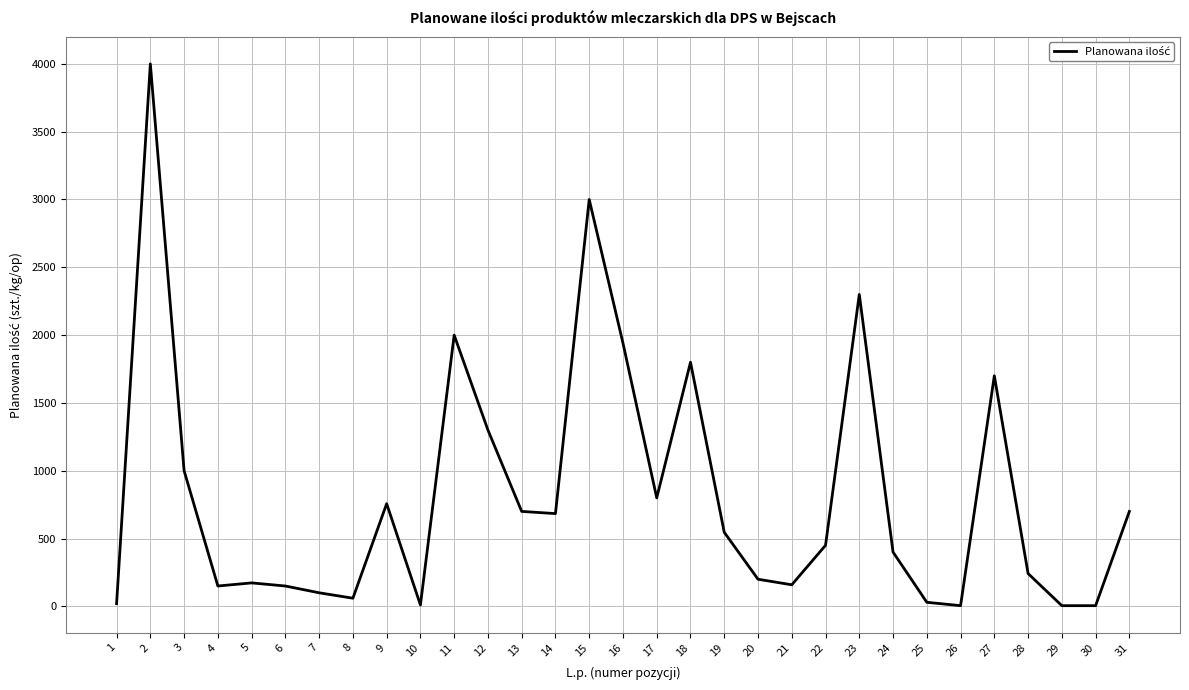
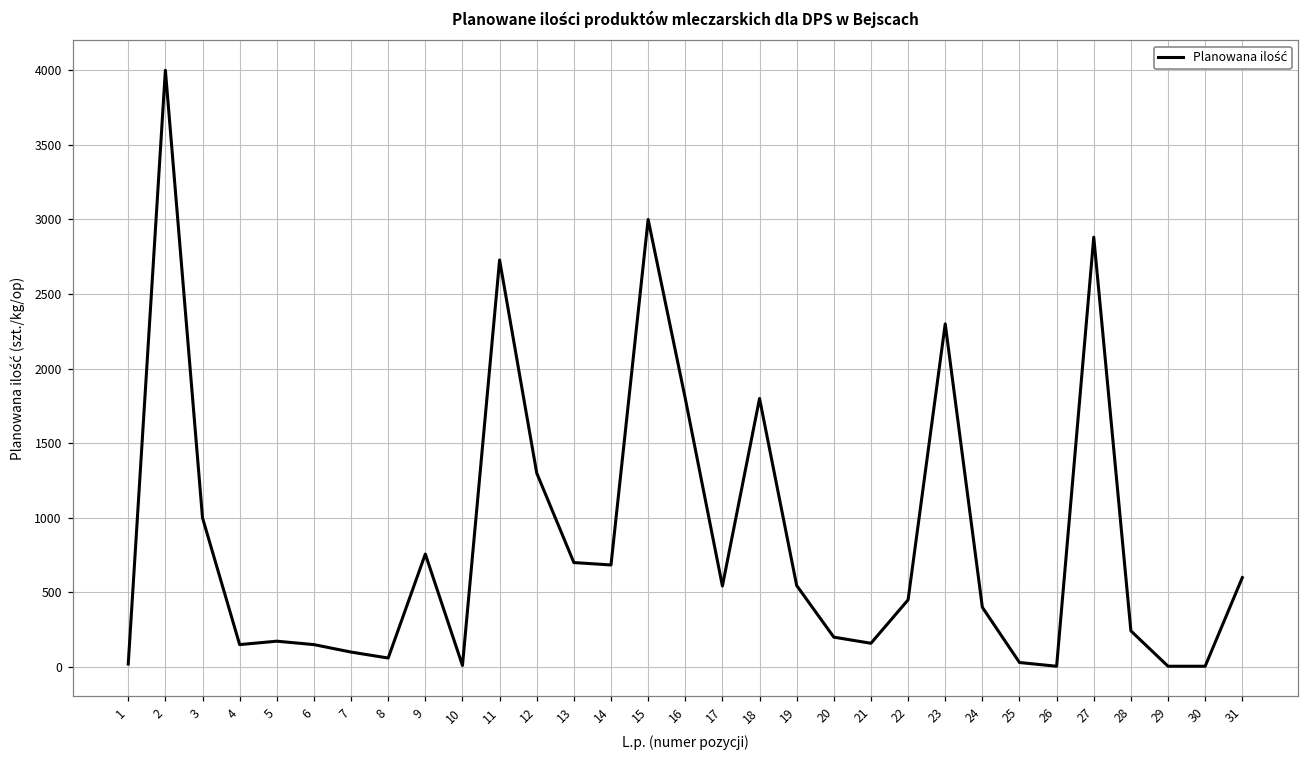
11: 2000 -> 2730
16: 1940 -> 1800
17: 800 -> 540
27: 1700 -> 2880
31: 700 -> 600
